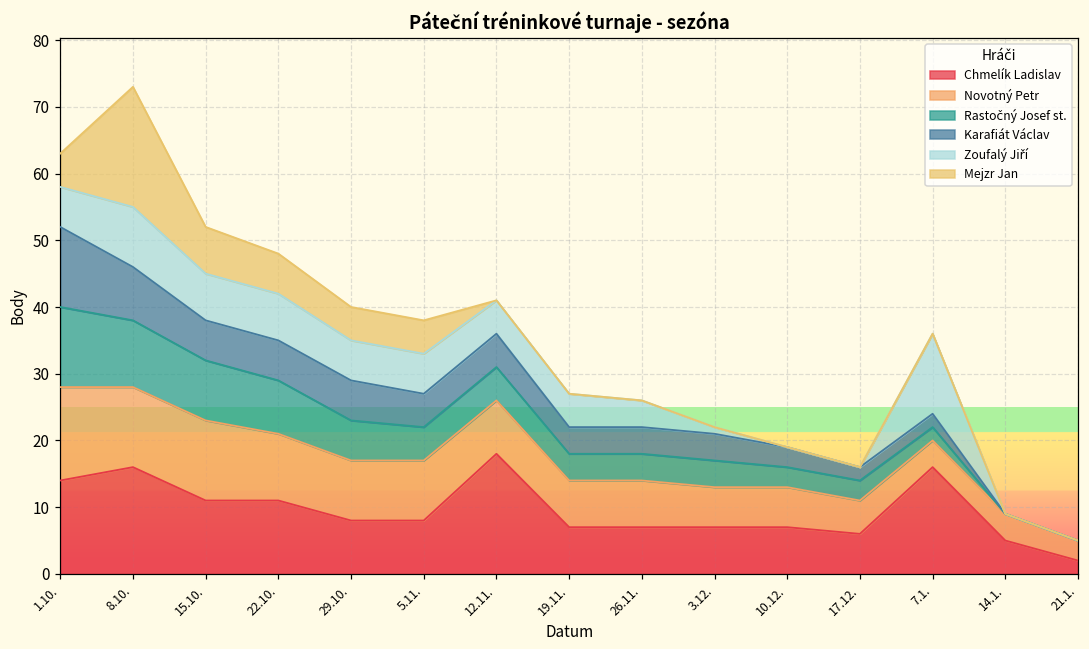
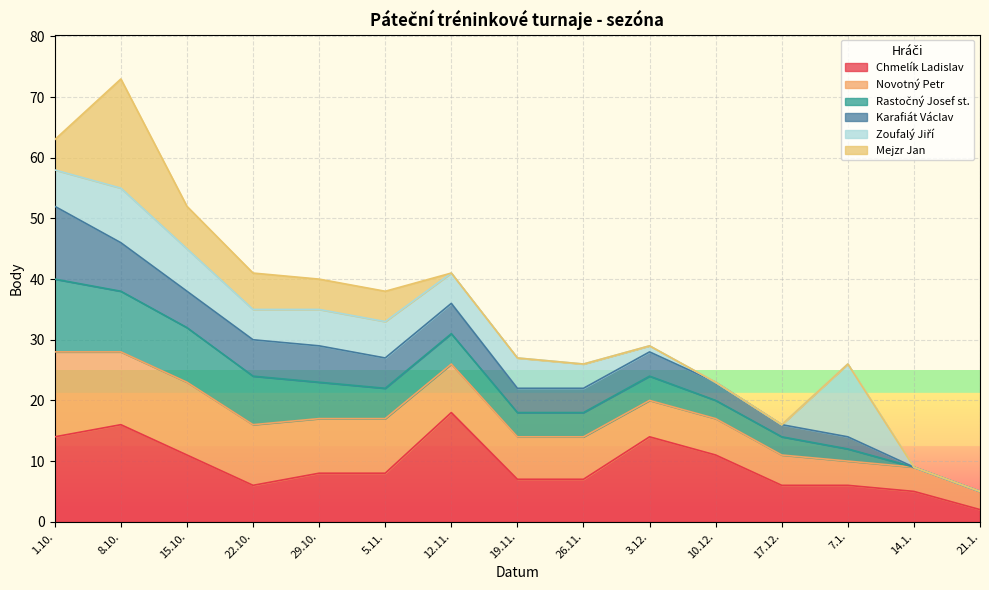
Chmelík Ladislav, 22.10.: 11 -> 6
Zoufalý Jiří, 22.10.: 7 -> 5
Chmelík Ladislav, 3.12.: 7 -> 14
Chmelík Ladislav, 10.12.: 7 -> 11
Chmelík Ladislav, 7.1.: 16 -> 6
